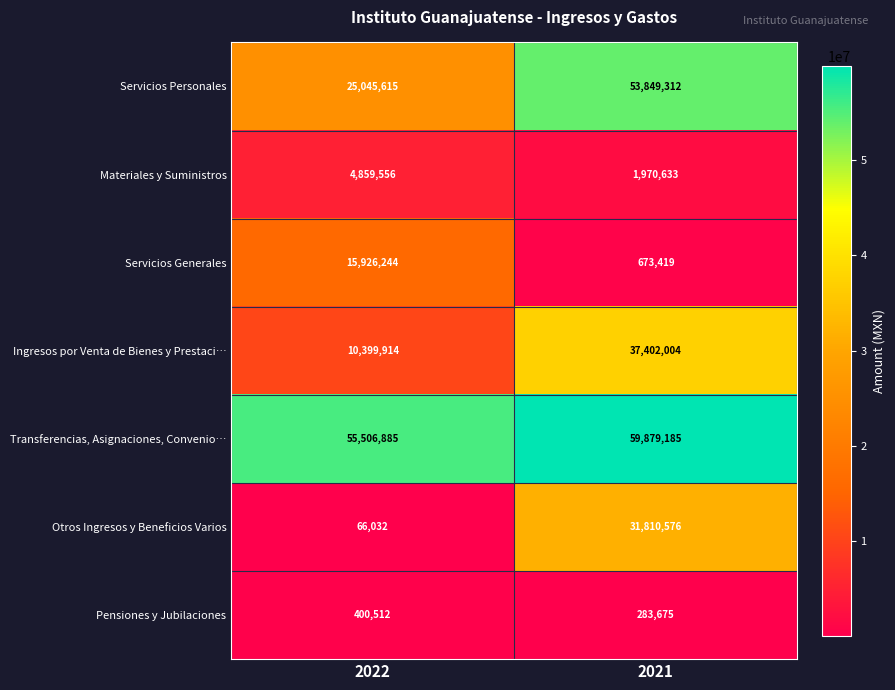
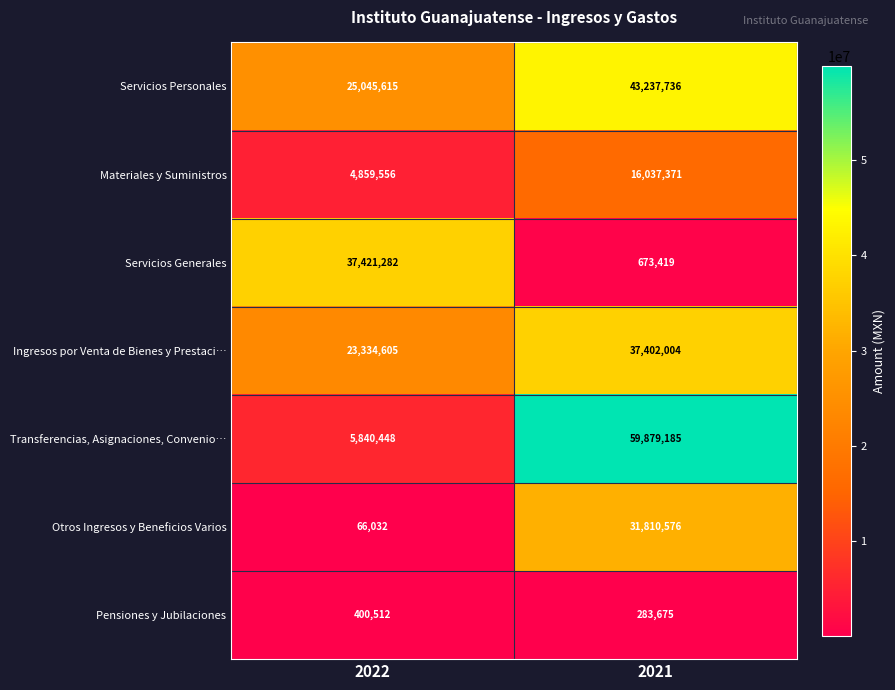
Servicios Personales, 2021: 53,849,312 -> 43,237,736
Materiales y Suministros, 2021: 1,970,633 -> 16,037,371
Servicios Generales, 2022: 15,926,244 -> 37,421,282
Ingresos por Venta de Bienes y Prestaci…, 2022: 10,399,914 -> 23,334,605
Transferencias, Asignaciones, Convenio…, 2022: 55,506,885 -> 5,840,448
